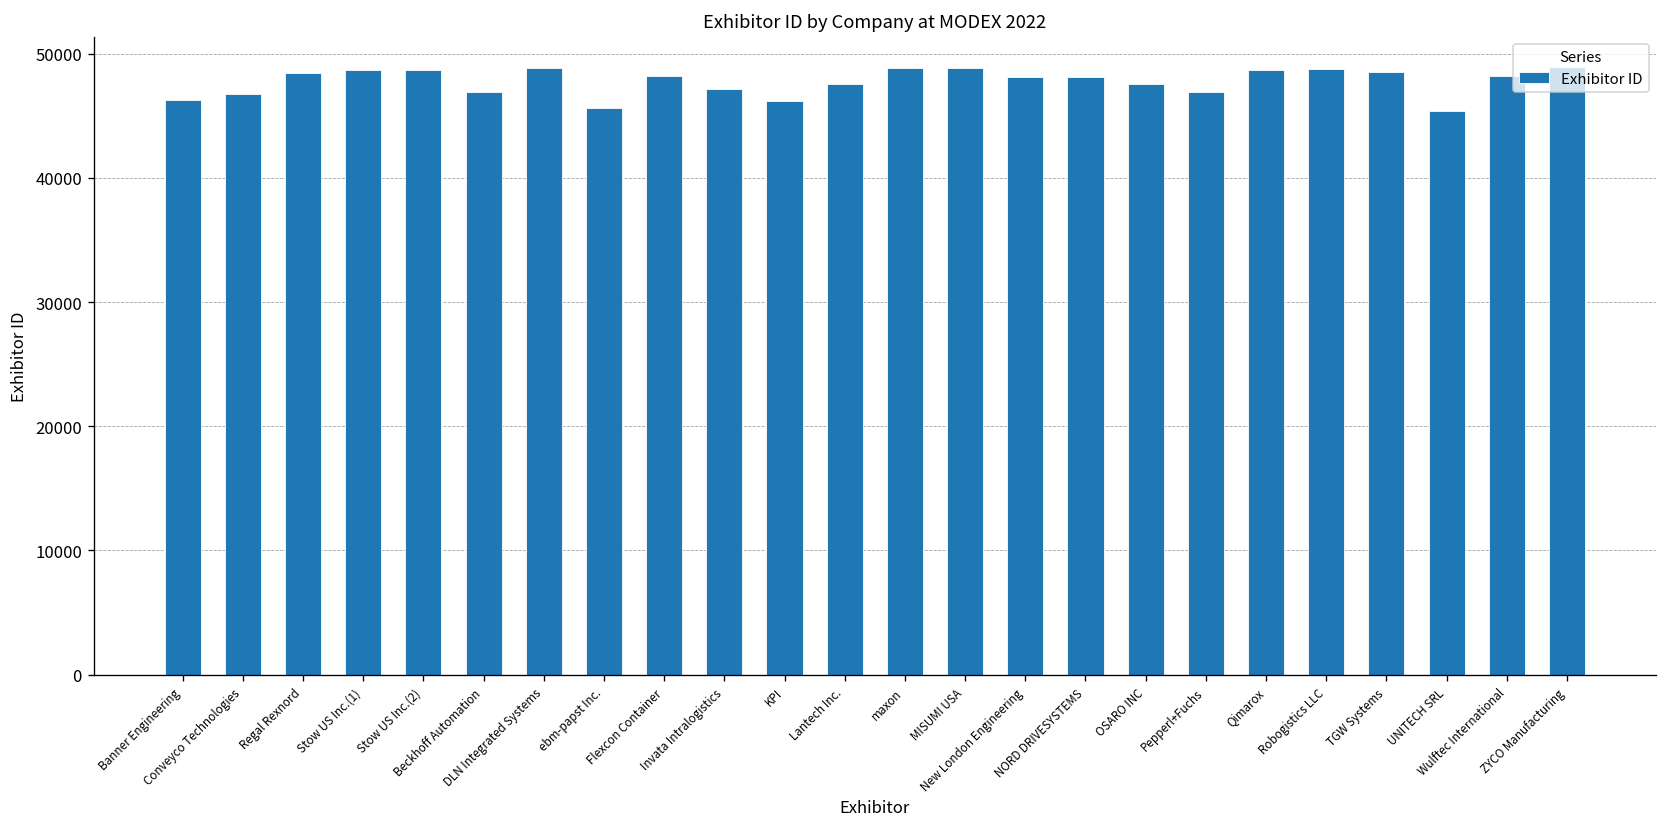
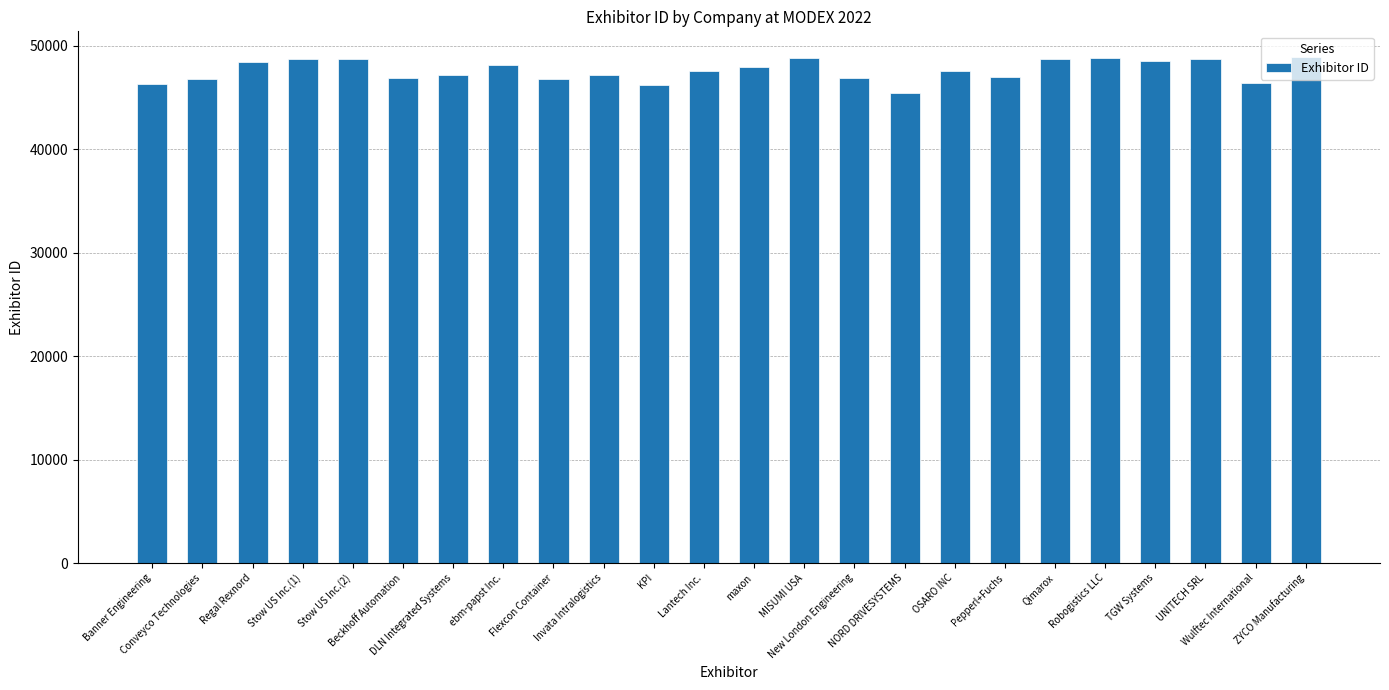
DLN Integrated Systems: 48900 -> 47200
ebm-papst Inc.: 45600 -> 48100
Flexcon Container: 48200 -> 46800
maxon: 48900 -> 47900
New London Engineering: 48200 -> 46900
NORD DRIVESYSTEMS: 48100 -> 45500
UNITECH SRL: 45400 -> 48700
Wulftec International: 48200 -> 46400
